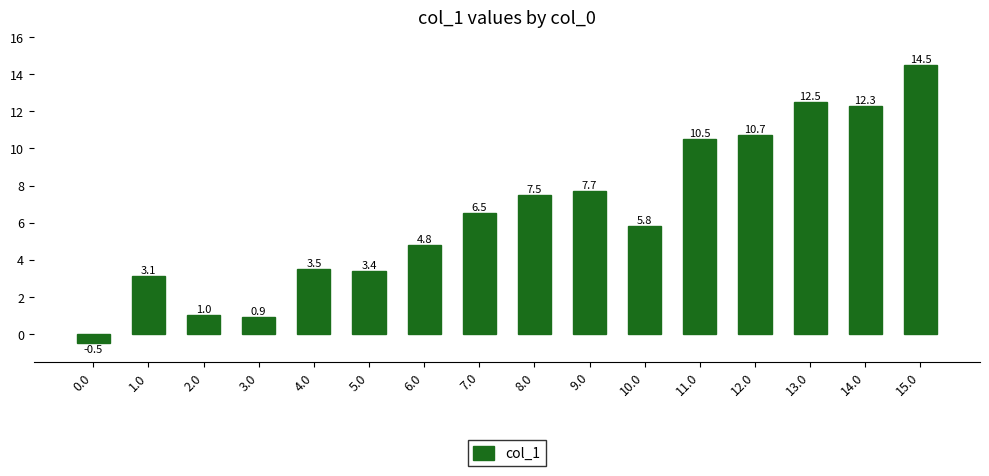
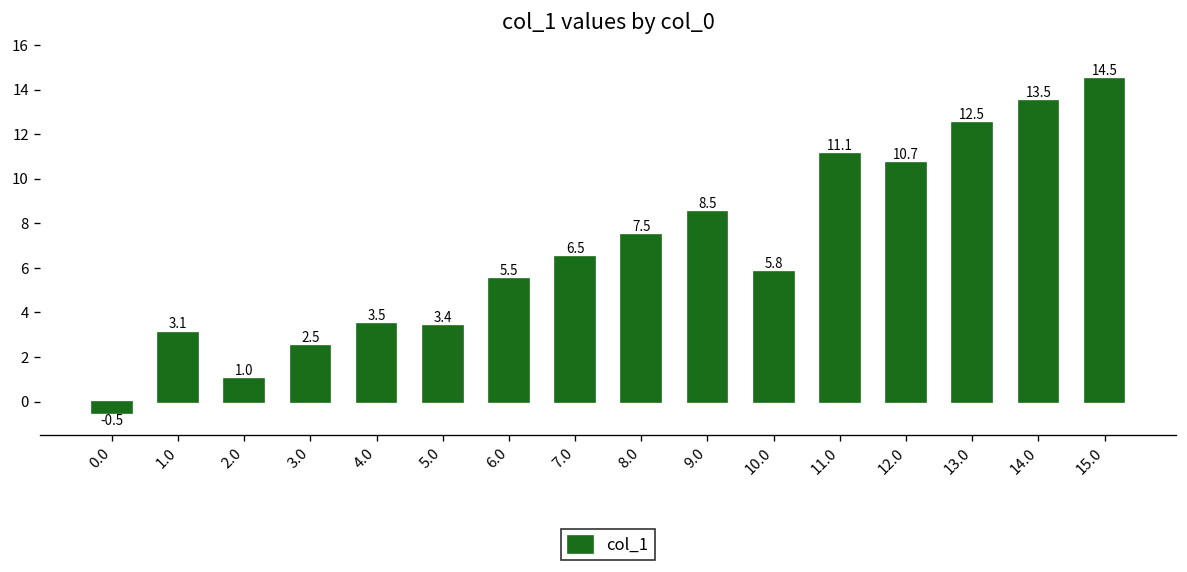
3.0: 0.9 -> 2.5
6.0: 4.8 -> 5.5
9.0: 7.7 -> 8.5
11.0: 10.5 -> 11.1
14.0: 12.3 -> 13.5
